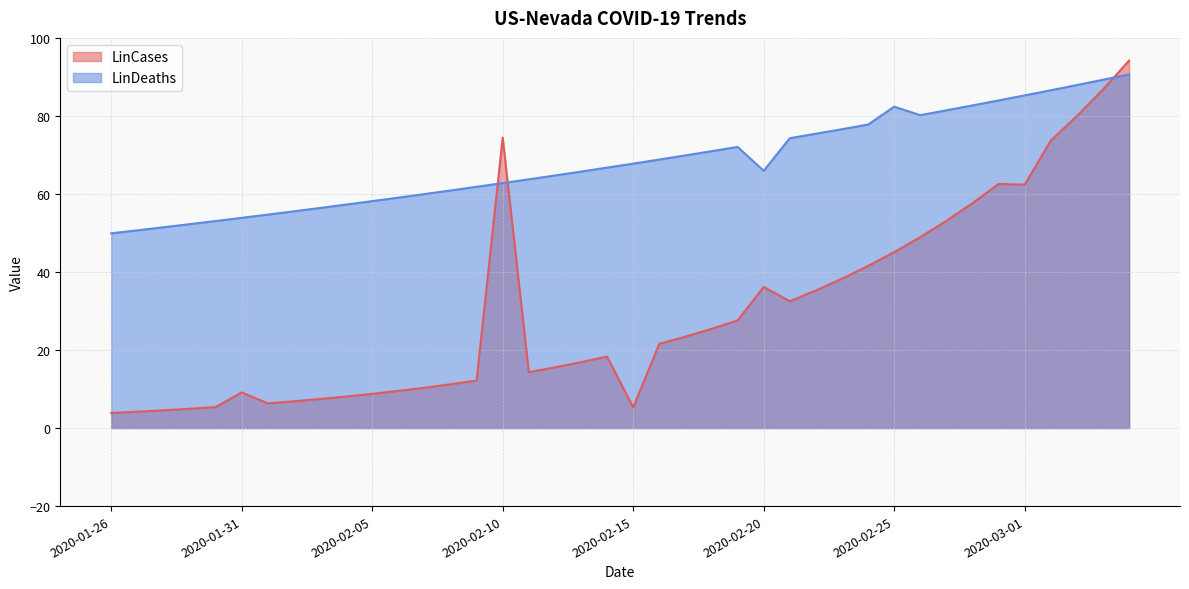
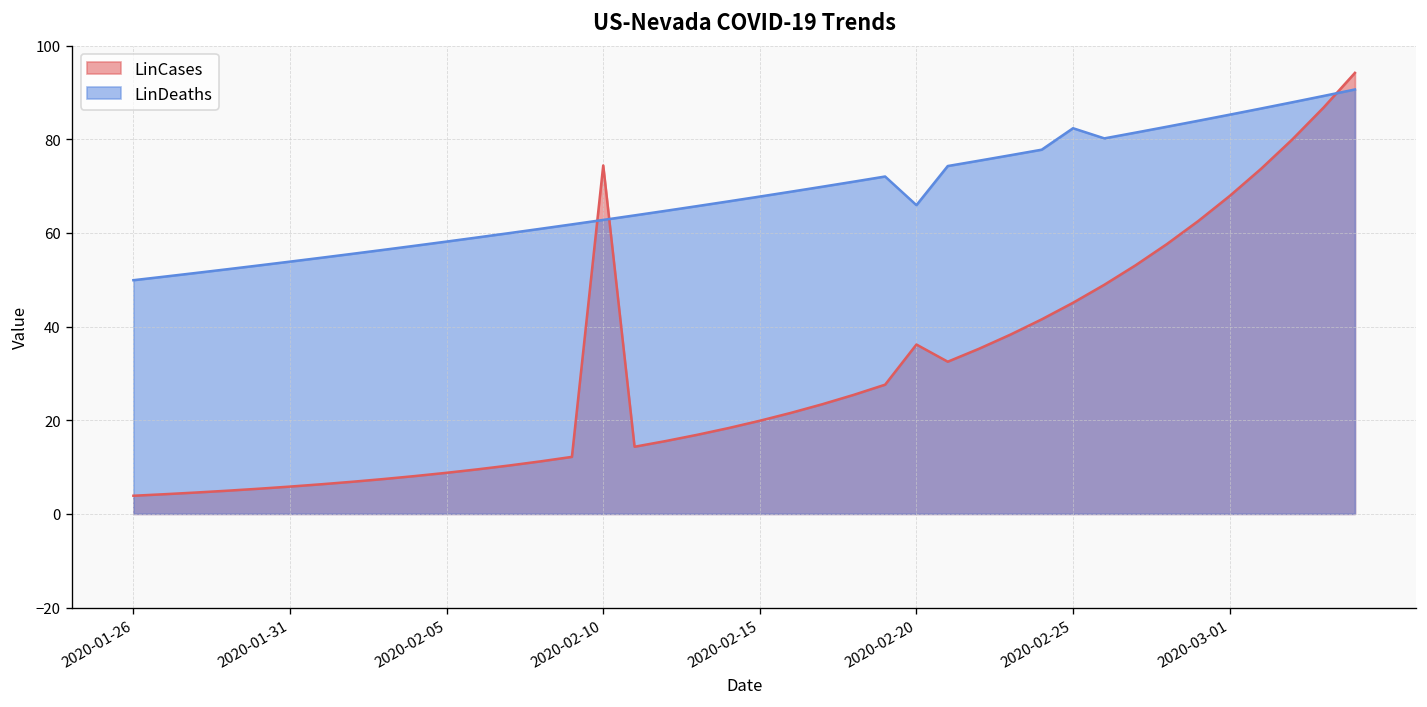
LinCases, 2020-01-31: 9 -> 6
LinCases, 2020-02-15: 5 -> 20
LinCases, 2020-03-01: 62 -> 68
